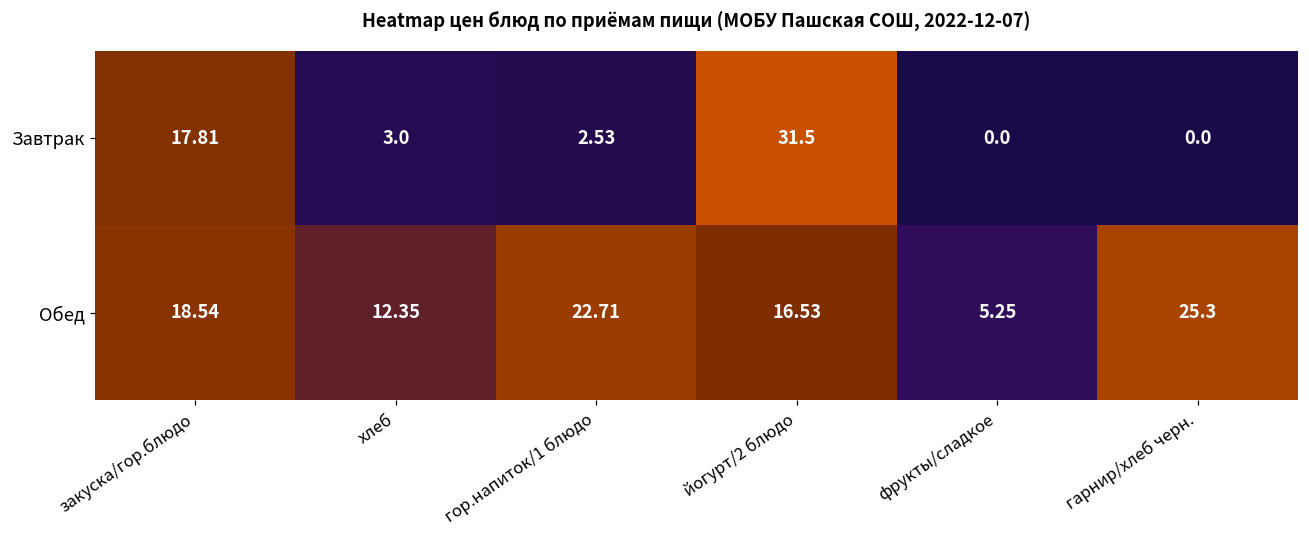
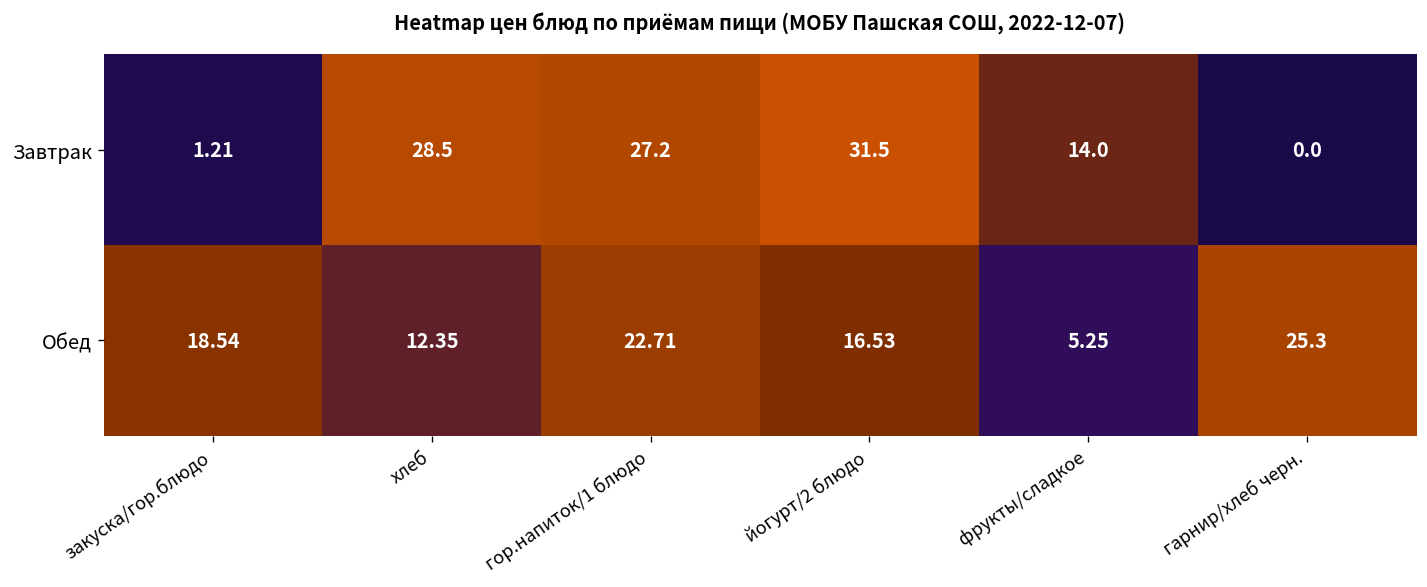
Завтрак, закуска/гор.блюдо: 17.81 -> 1.21
Завтрак, хлеб: 3.0 -> 28.5
Завтрак, гор.напиток/1 блюдо: 2.53 -> 27.2
Завтрак, фрукты/сладкое: 0.0 -> 14.0
